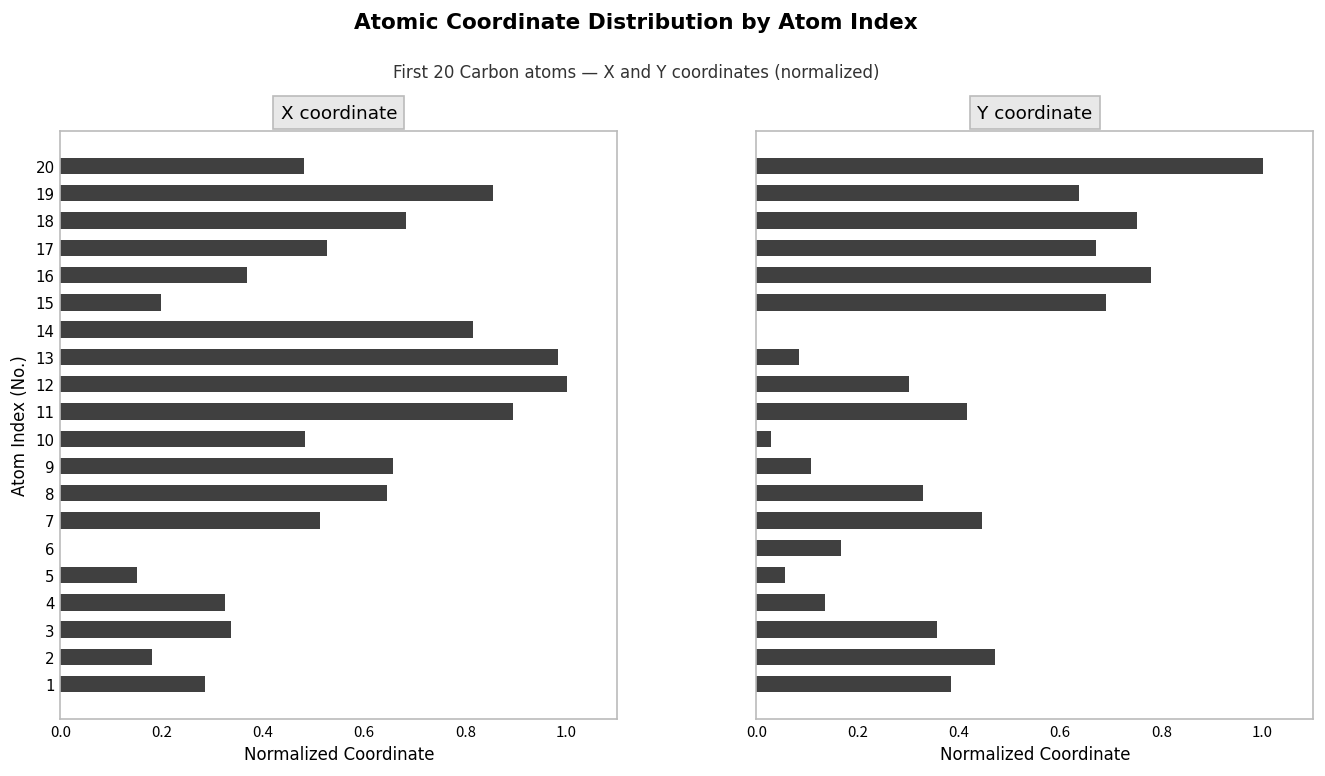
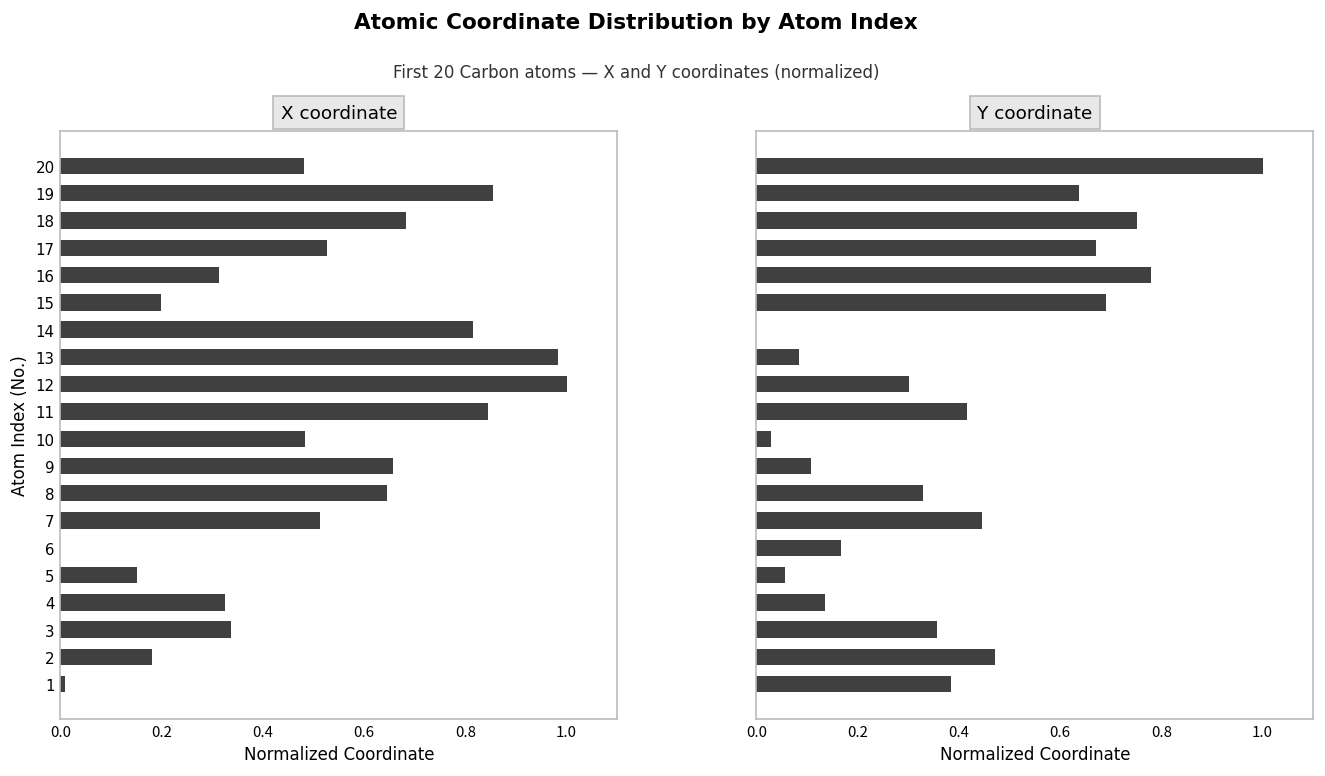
X coordinate, 16: 0.37 -> 0.31
X coordinate, 11: 0.89 -> 0.85
X coordinate, 1: 0.29 -> 0.01
